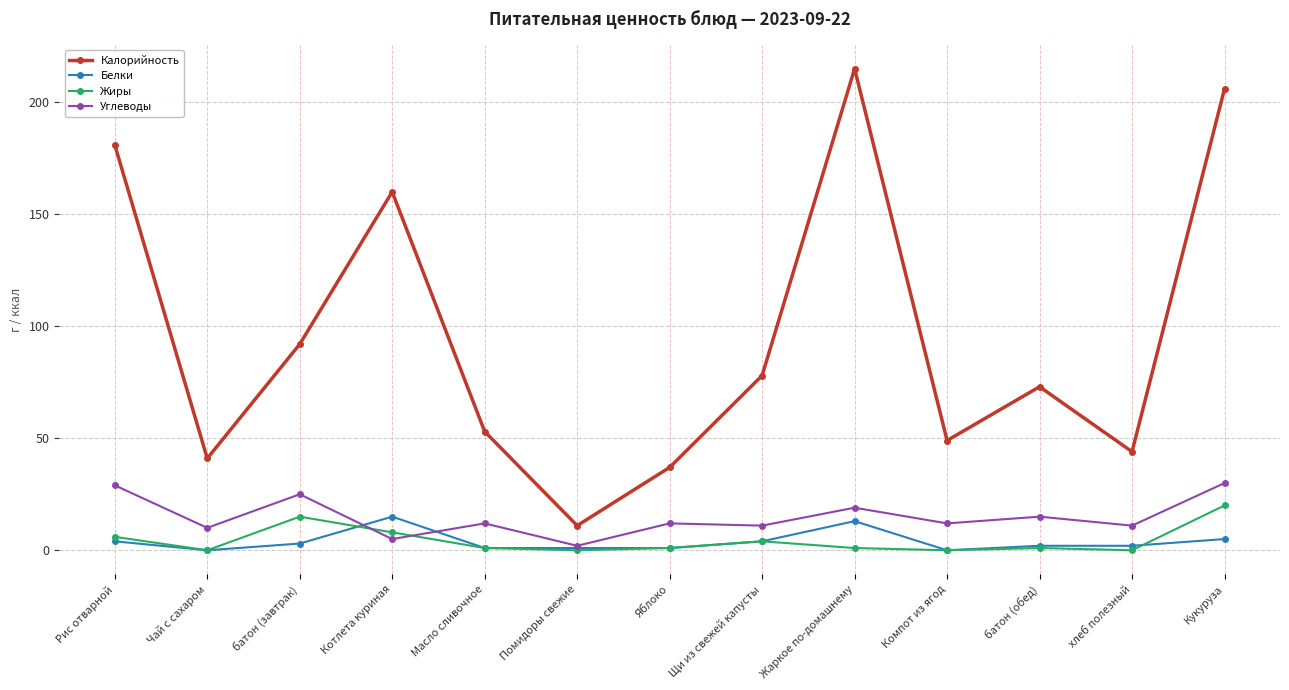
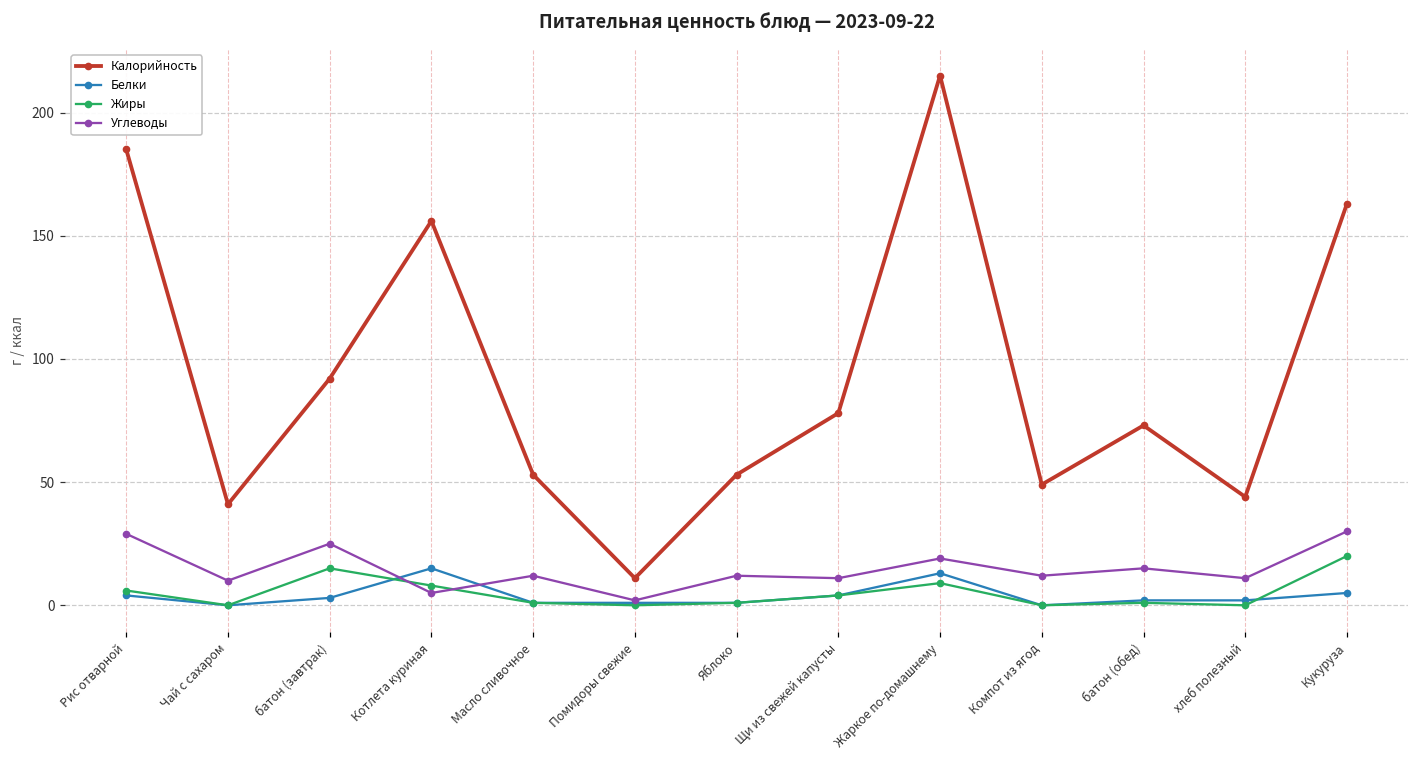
Калорийность, Рис отварной: 181 -> 185
Калорийность, Котлета куриная: 160 -> 156
Калорийность, Яблоко: 37 -> 53
Жиры, Жаркое по-домашнему: 1 -> 9
Калорийность, Кукуруза: 206 -> 163
